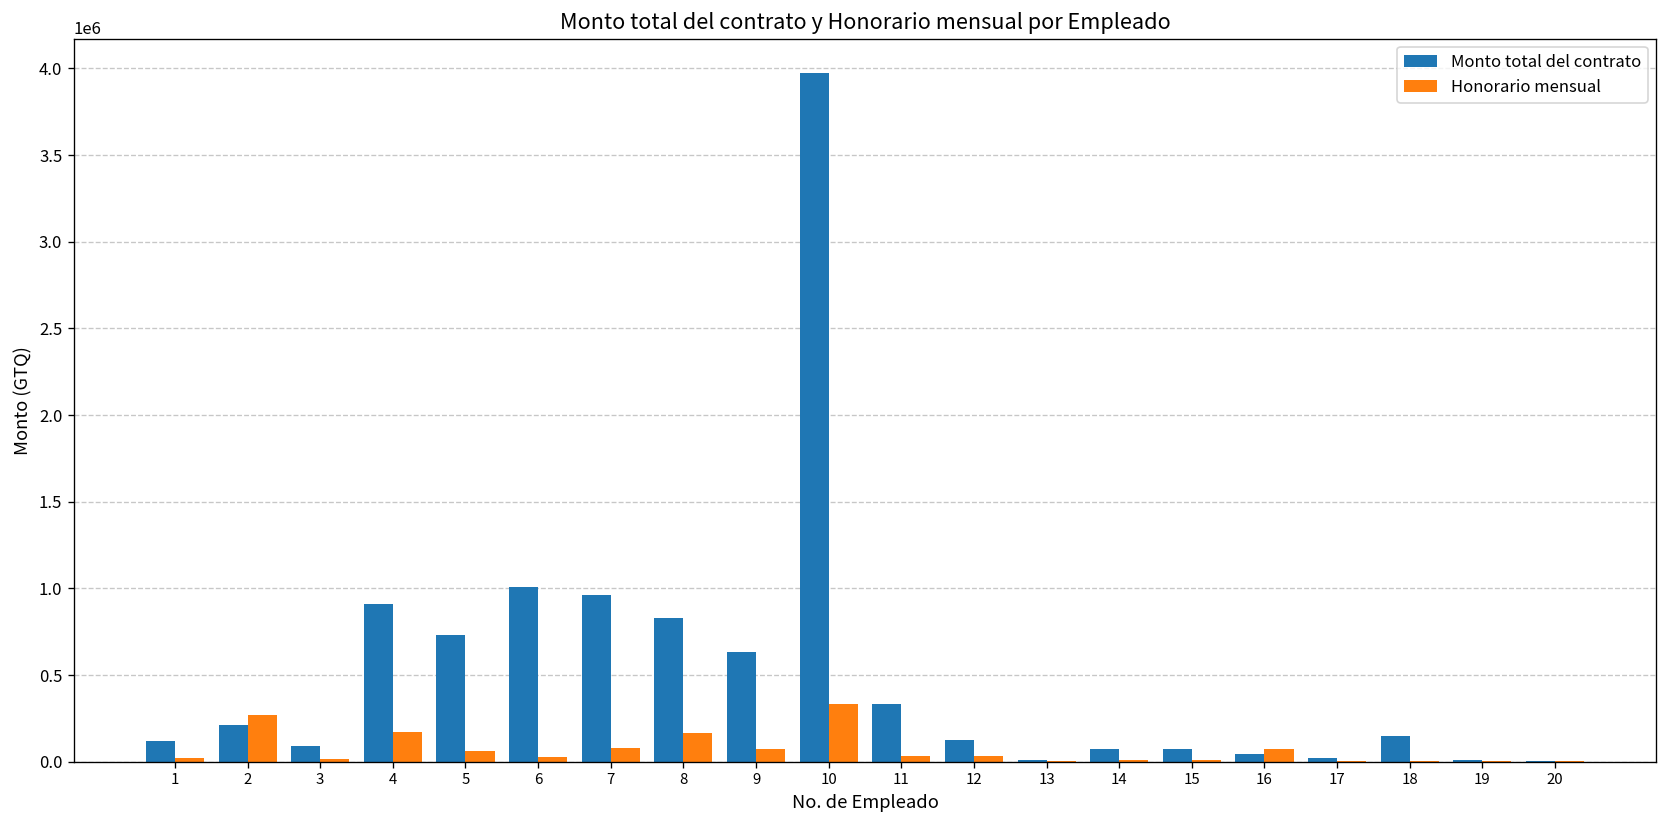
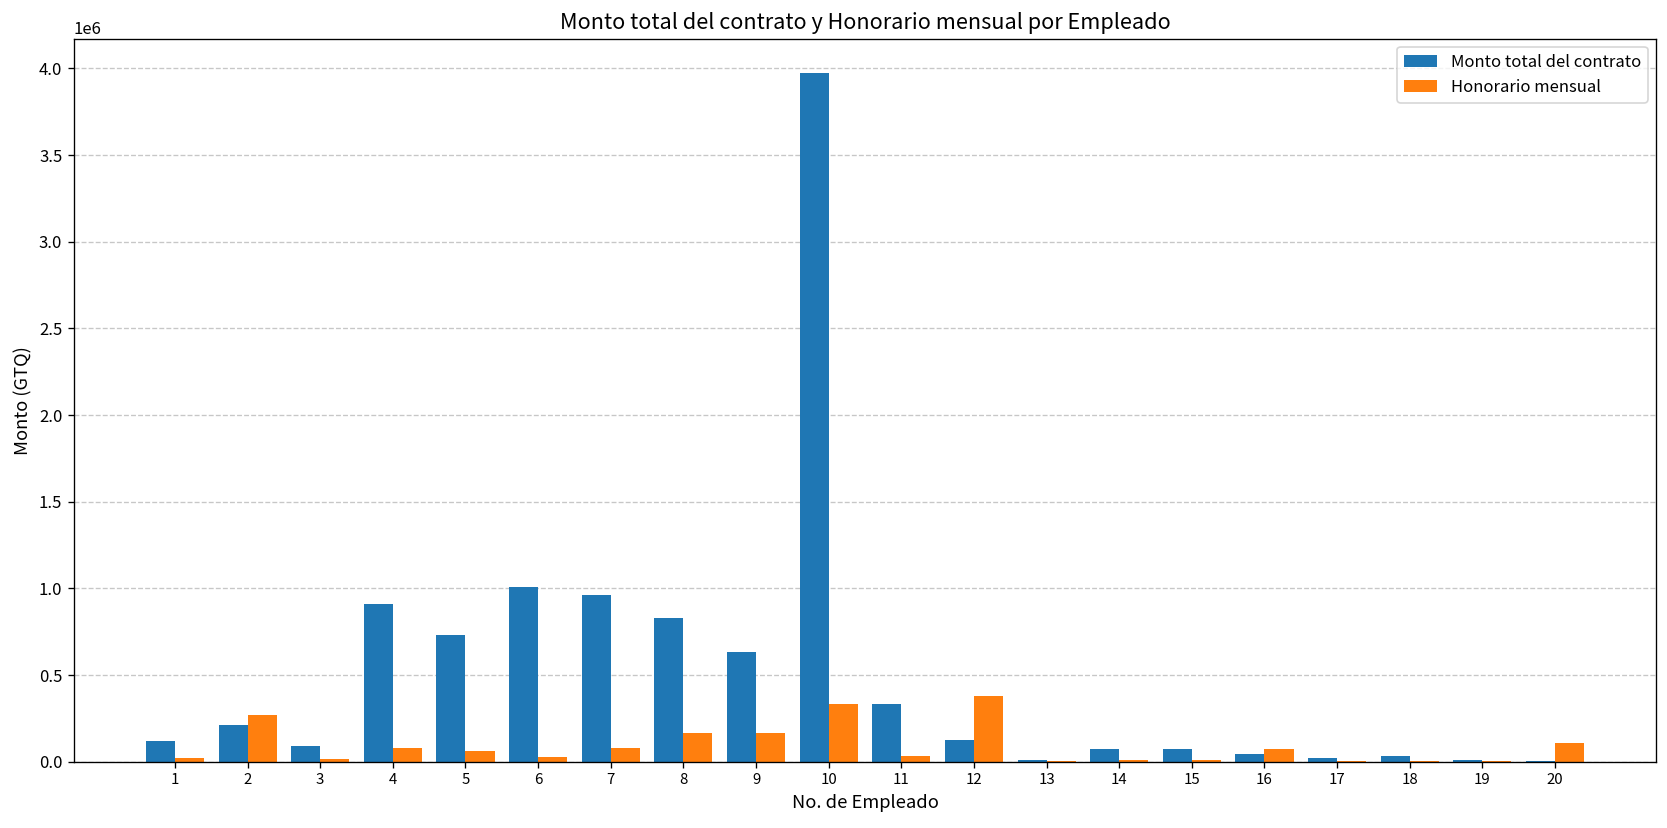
Honorario mensual, 4: 170000 -> 80000
Honorario mensual, 9: 70000 -> 170000
Honorario mensual, 12: 30000 -> 380000
Monto total del contrato, 18: 150000 -> 30000
Honorario mensual, 20: 0 -> 110000
